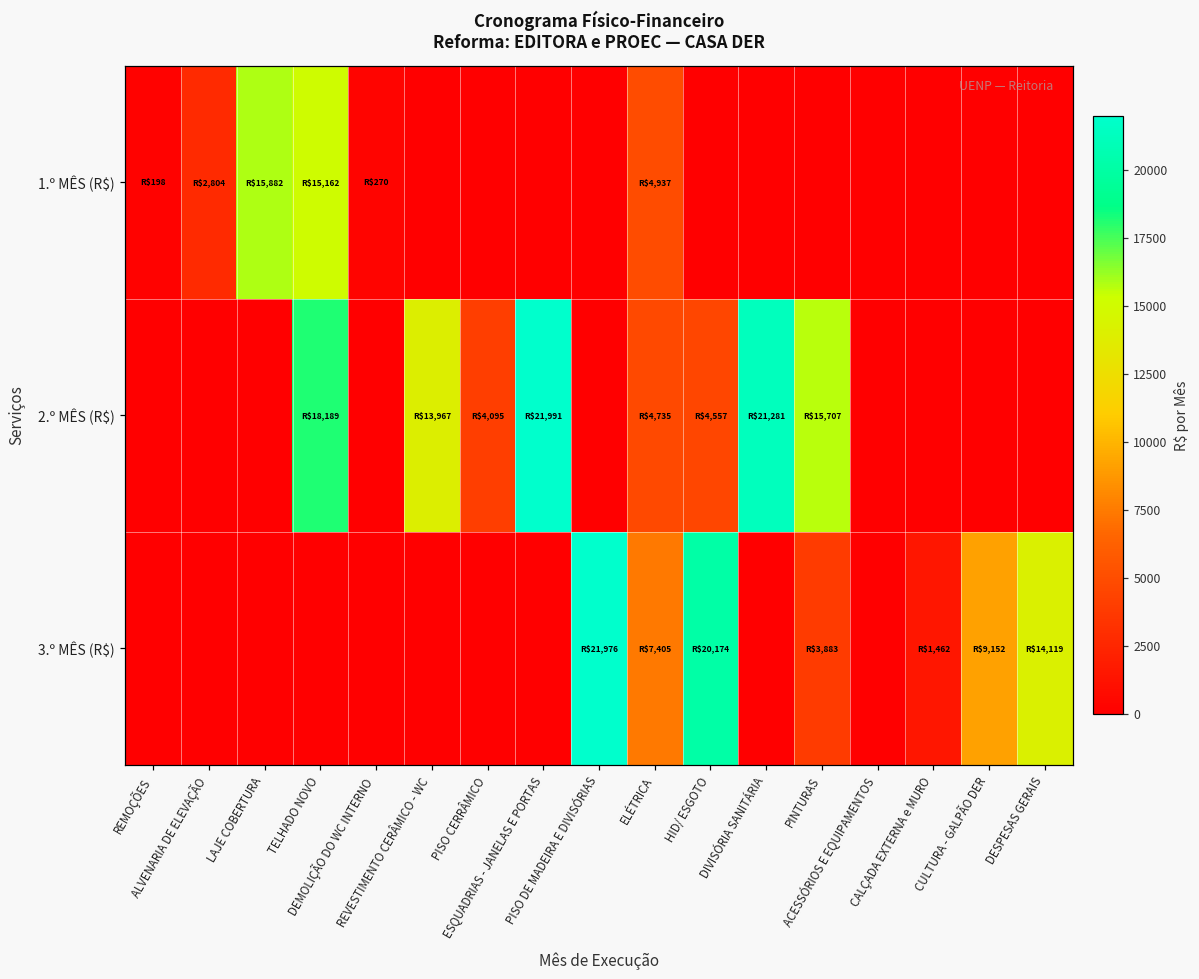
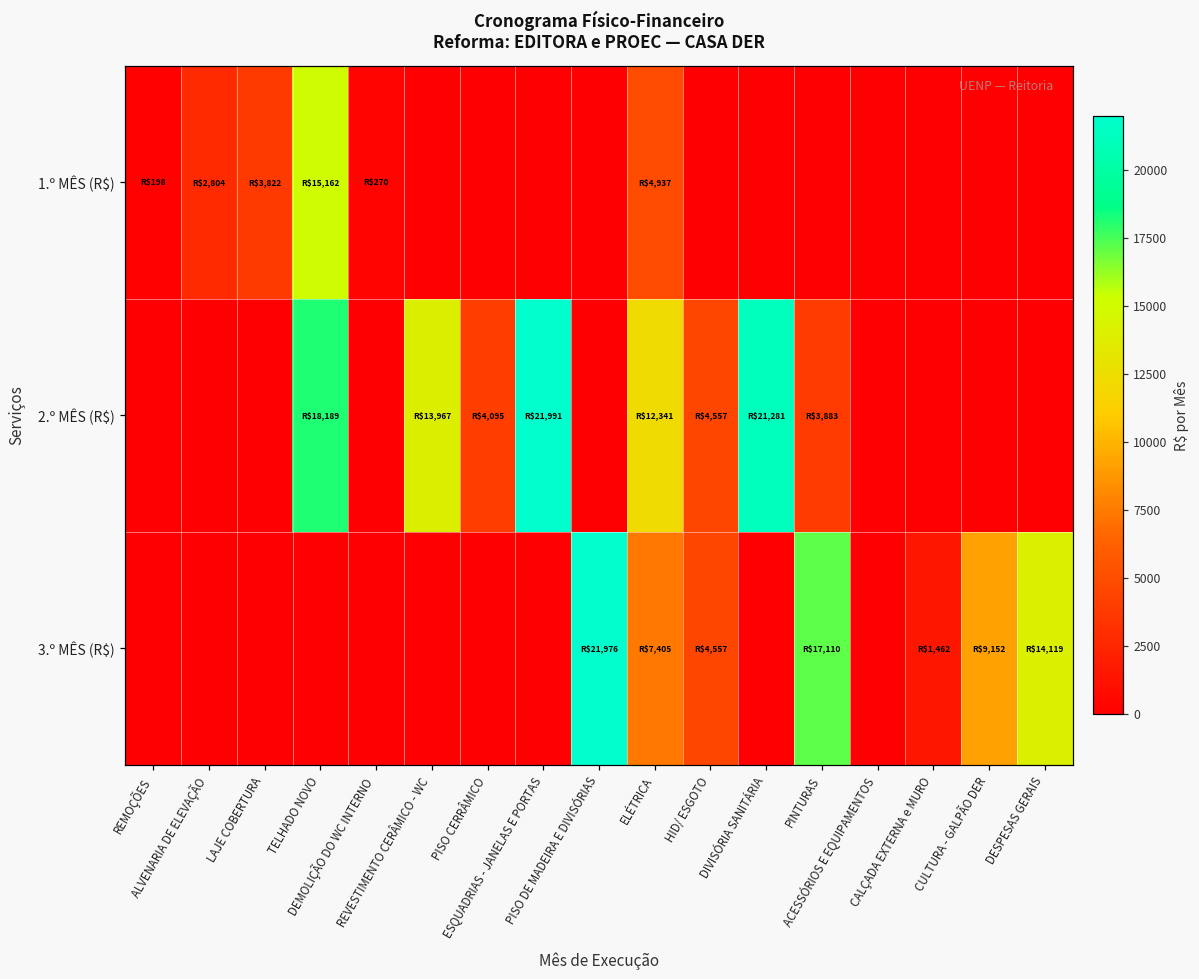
1.º MÊS (R$), LAJE COBERTURA: $15,882 -> $3,822
2.º MÊS (R$), ELÉTRICA: $4,735 -> $12,341
2.º MÊS (R$), PINTURAS: $15,707 -> $3,883
3.º MÊS (R$), HID/ ESGOTO: $20,174 -> $4,557
3.º MÊS (R$), PINTURAS: $3,883 -> $17,110
